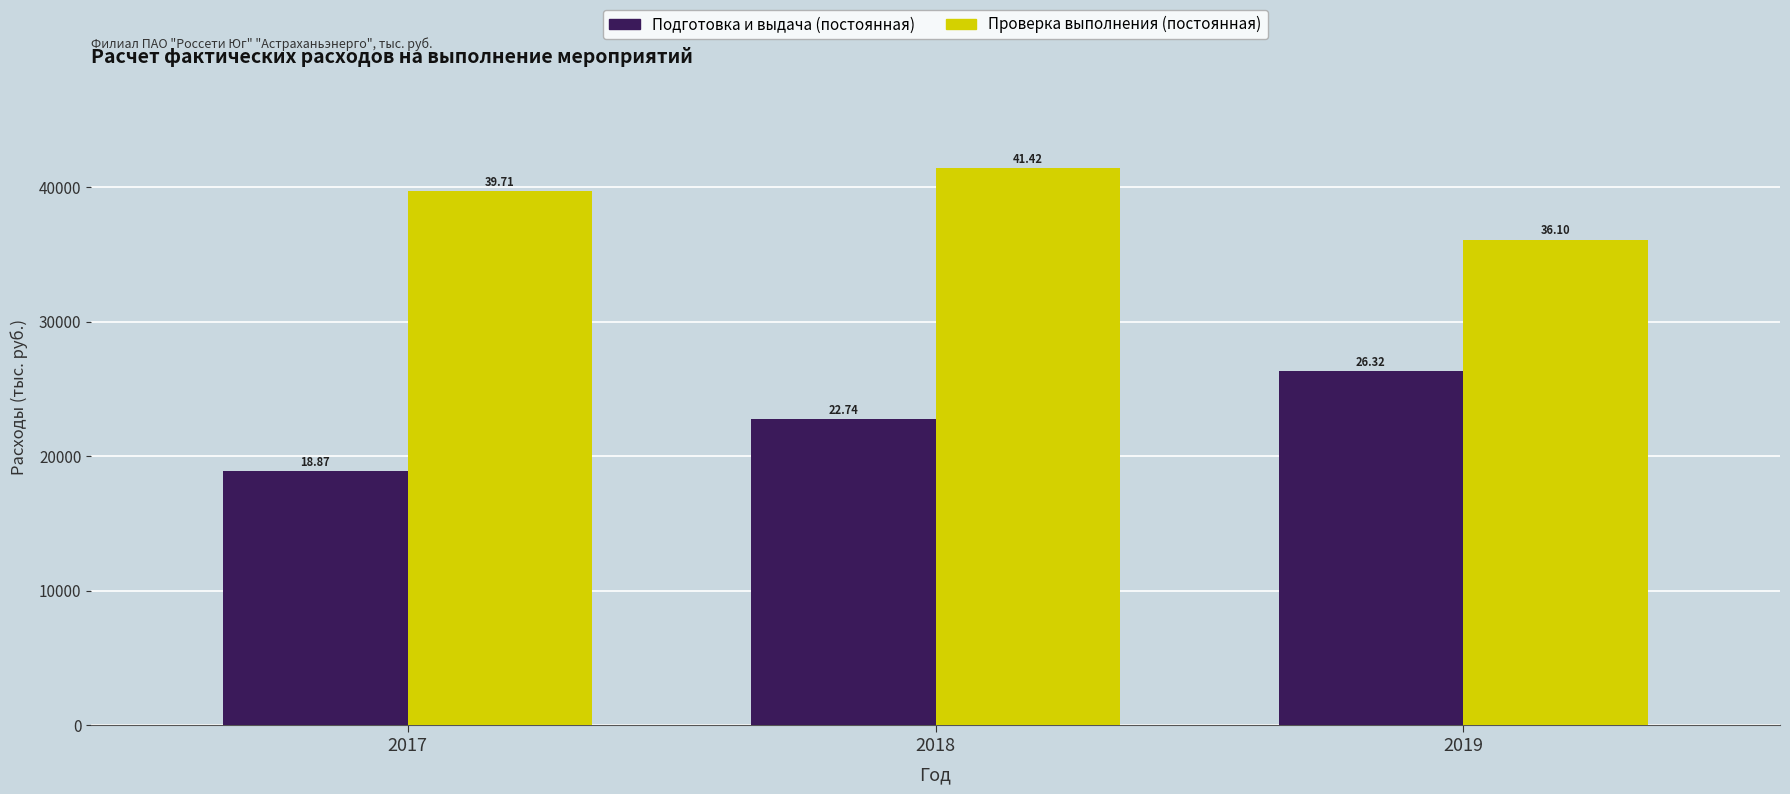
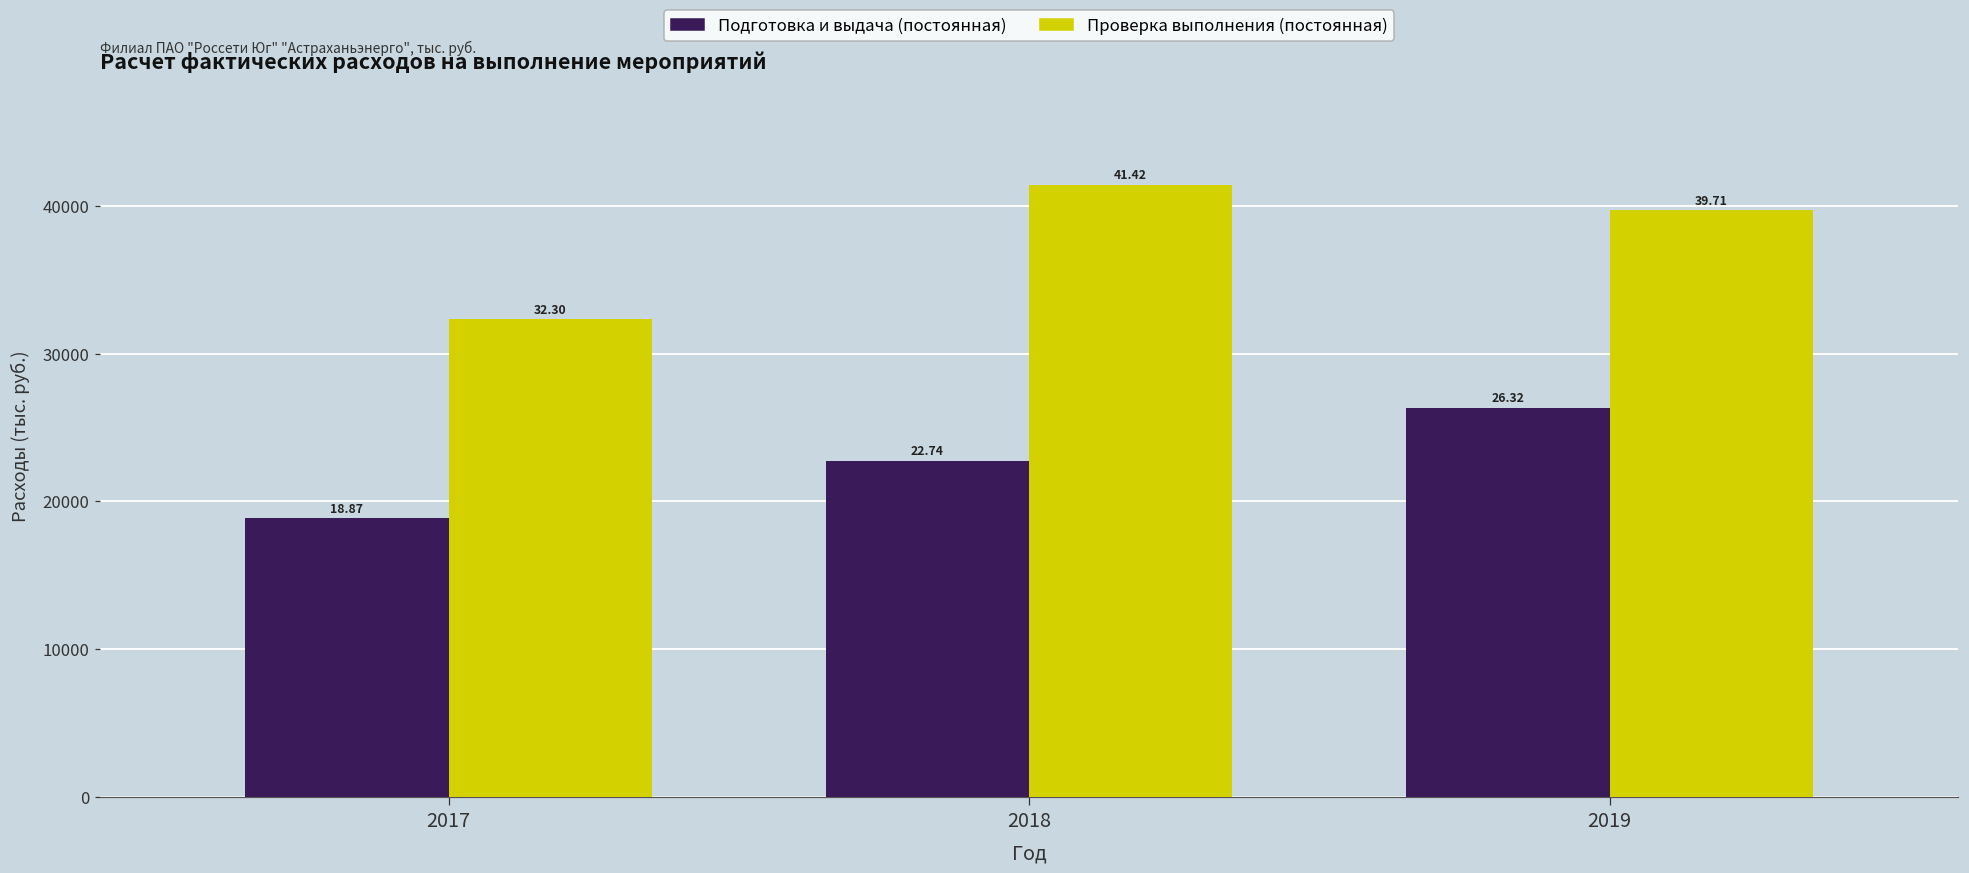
Проверка выполнения (постоянная), 2017: 39.71 -> 32.30
Проверка выполнения (постоянная), 2019: 36.10 -> 39.71
